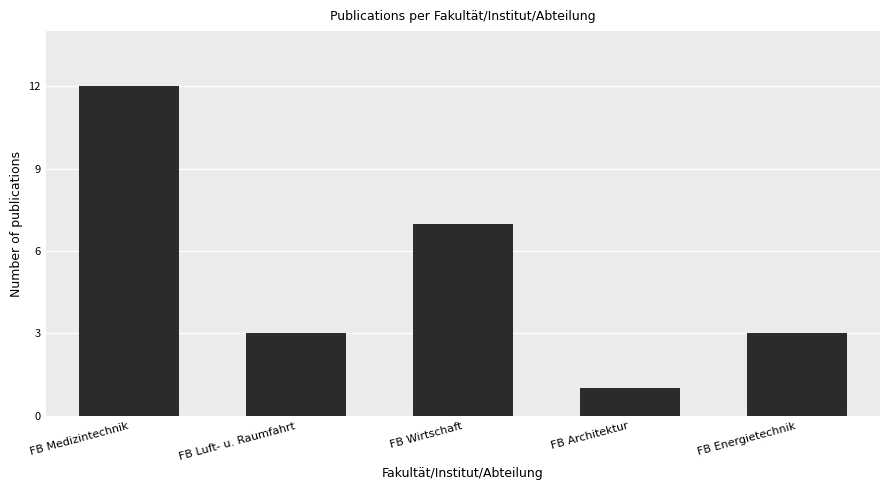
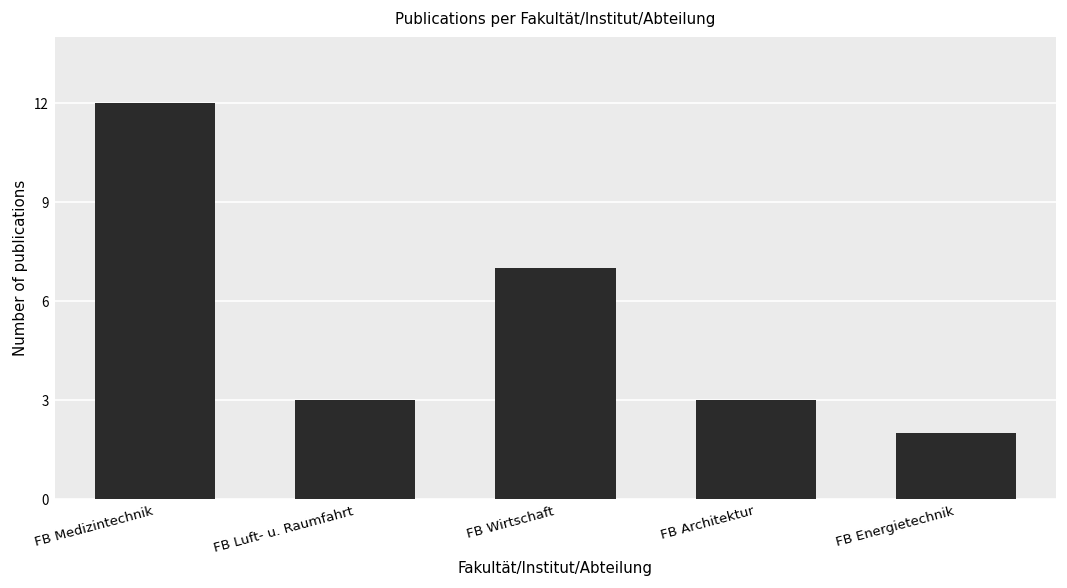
FB Architektur: 1 -> 3
FB Energietechnik: 3 -> 2
